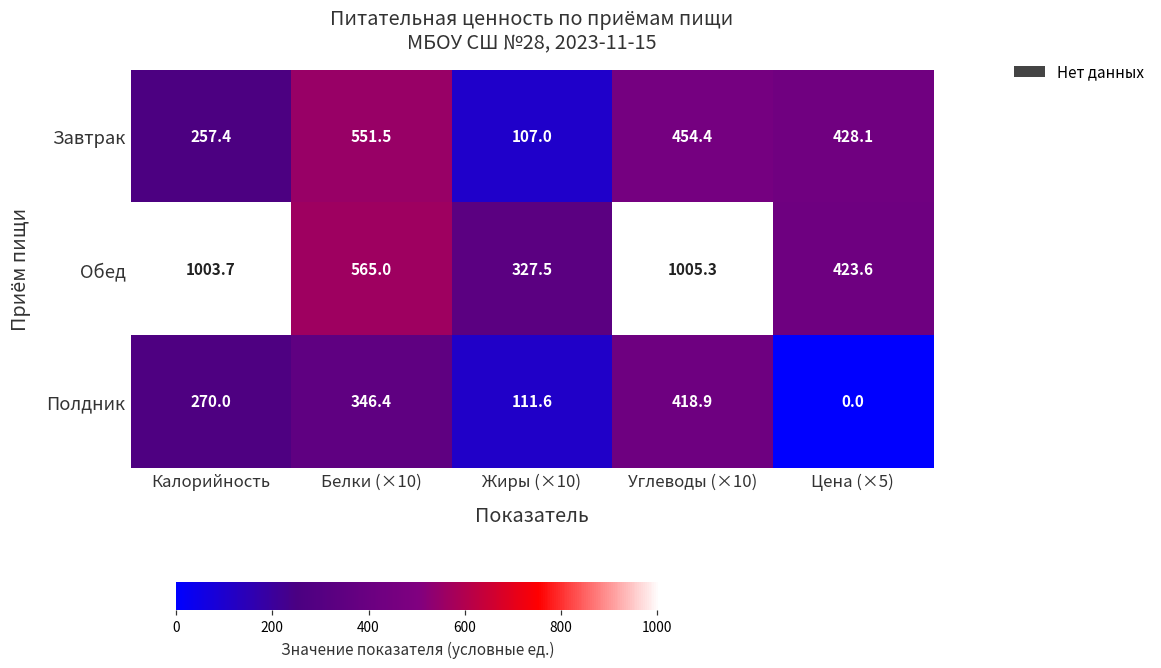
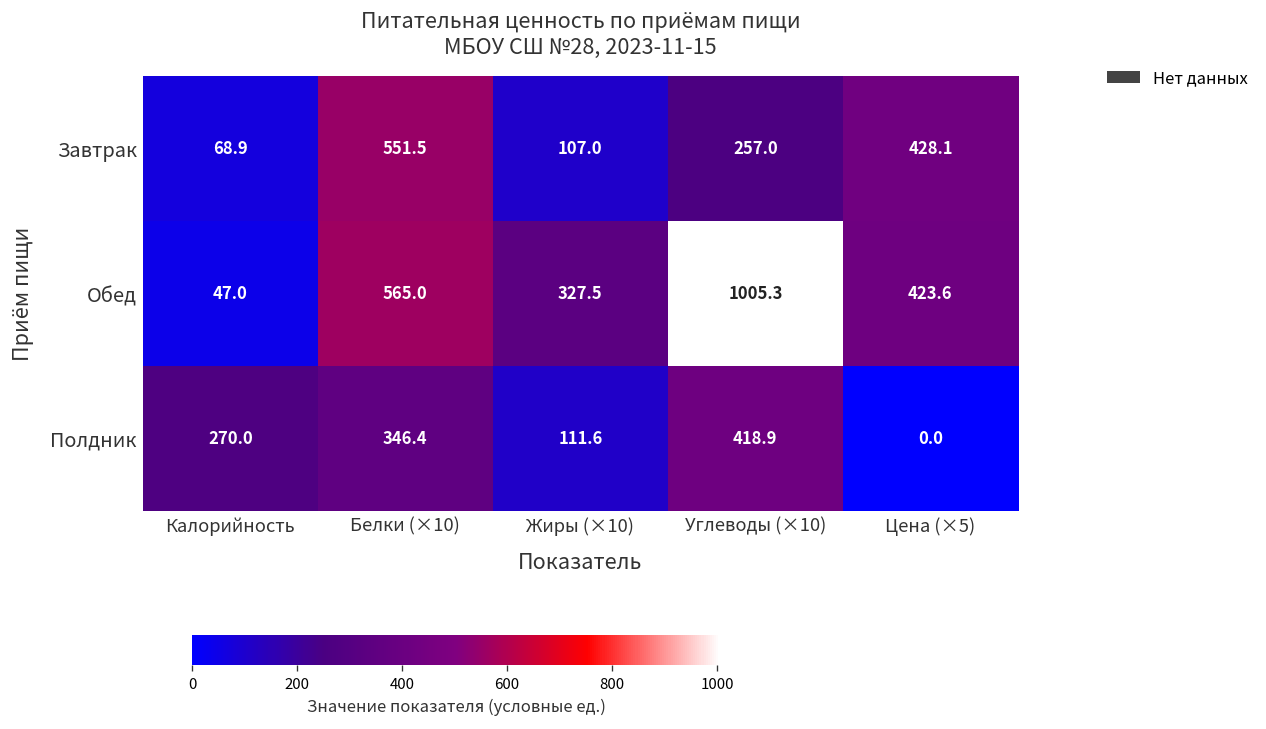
Завтрак, Калорийность: 257.4 -> 68.9
Завтрак, Углеводы (×10): 454.4 -> 257.0
Обед, Калорийность: 1003.7 -> 47.0
